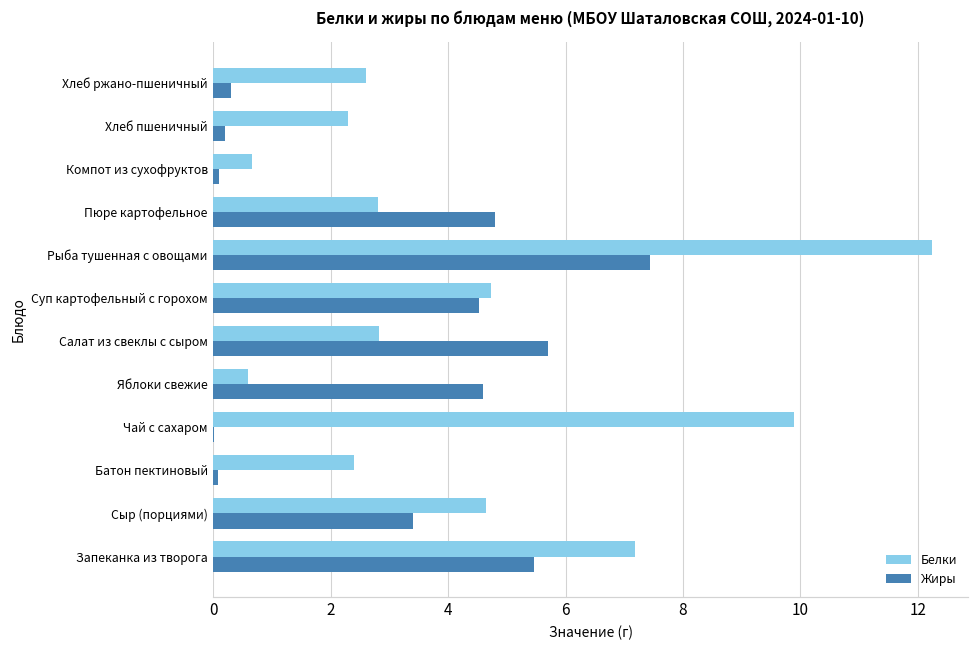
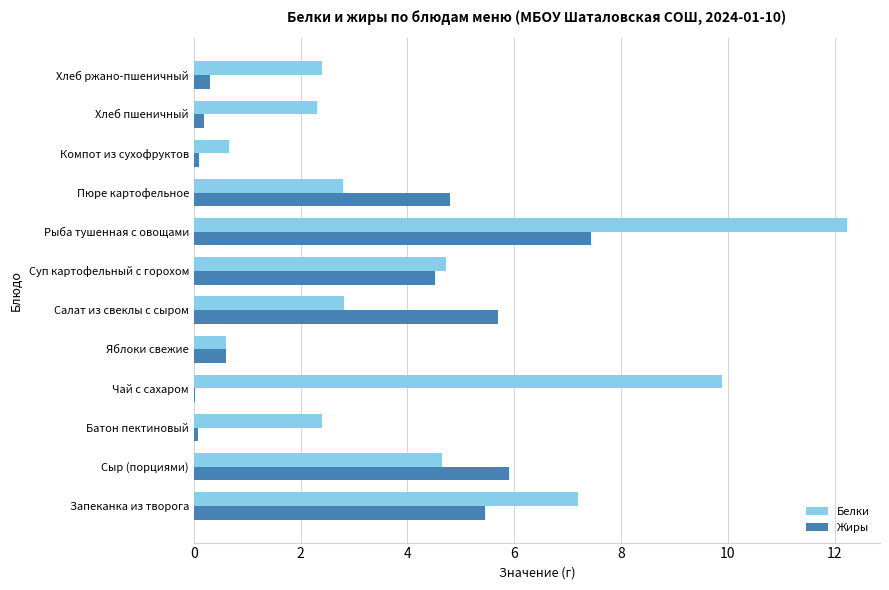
Белки, Хлеб ржано-пшеничный: 2.6 -> 2.4
Жиры, Яблоки свежие: 4.6 -> 0.6
Жиры, Сыр (порциями): 3.4 -> 5.9
